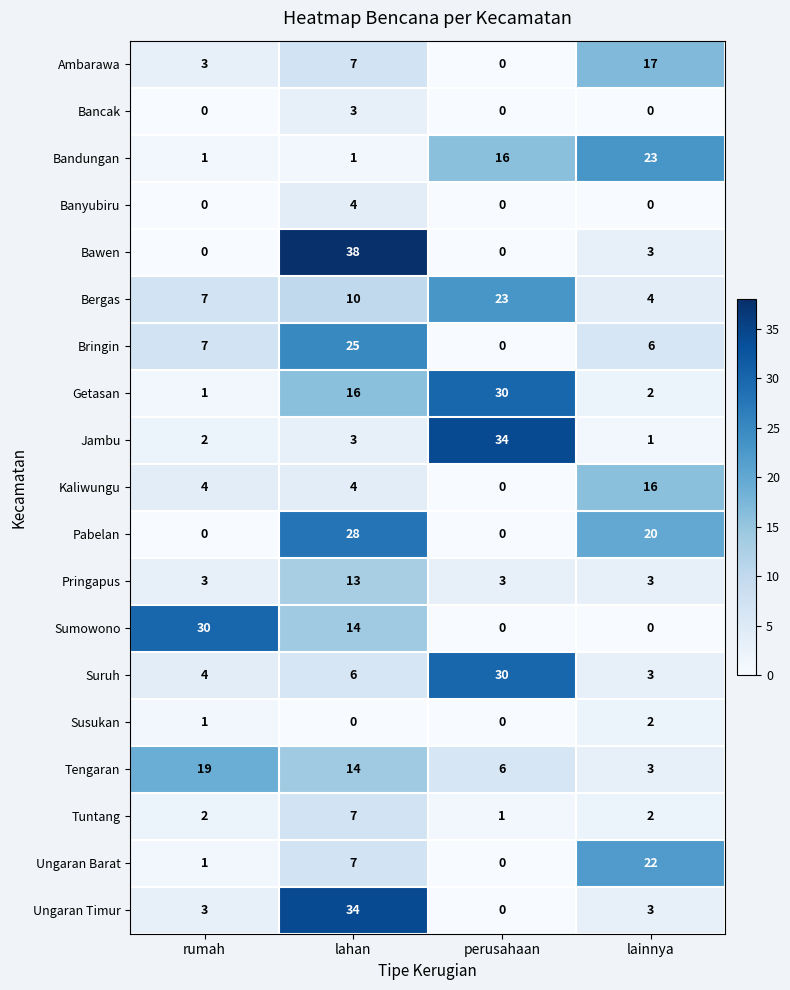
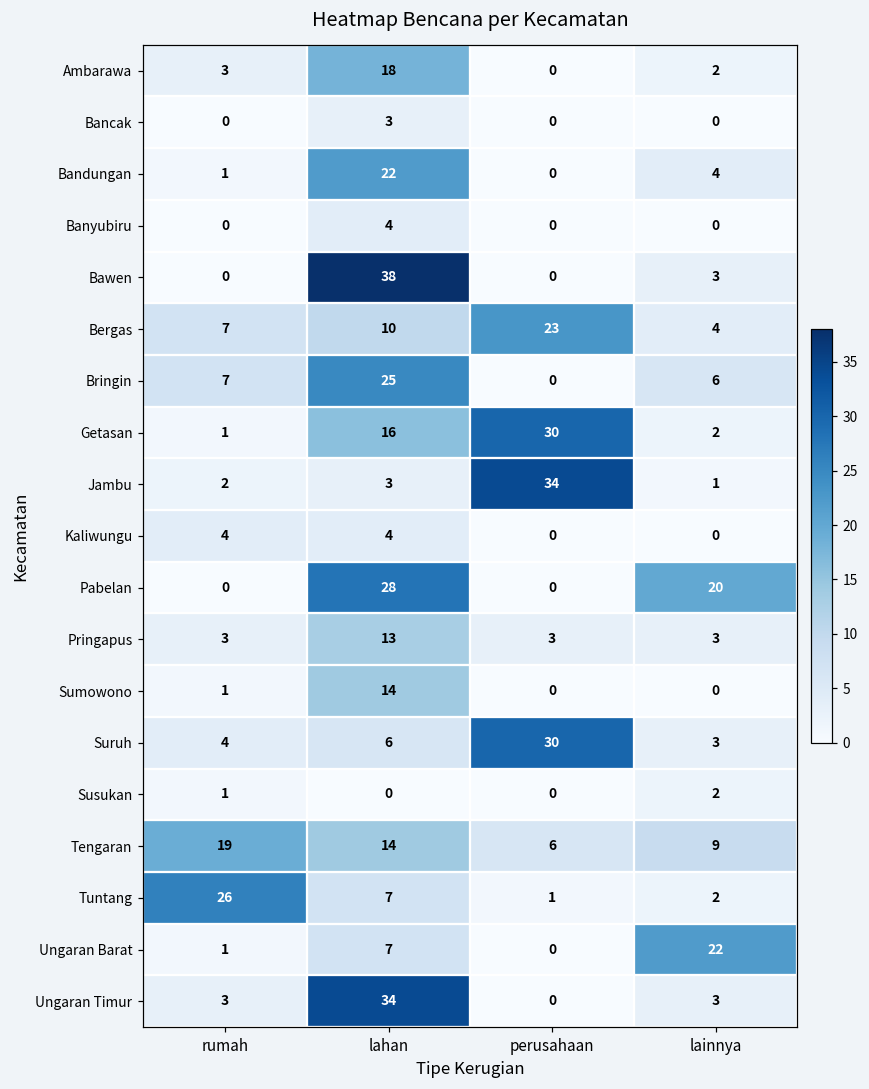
Ambarawa, lahan: 7 -> 18
Ambarawa, lainnya: 17 -> 2
Bandungan, lahan: 1 -> 22
Bandungan, perusahaan: 16 -> 0
Bandungan, lainnya: 23 -> 4
Kaliwungu, lainnya: 16 -> 0
Sumowono, rumah: 30 -> 1
Tengaran, lainnya: 3 -> 9
Tuntang, rumah: 2 -> 26
